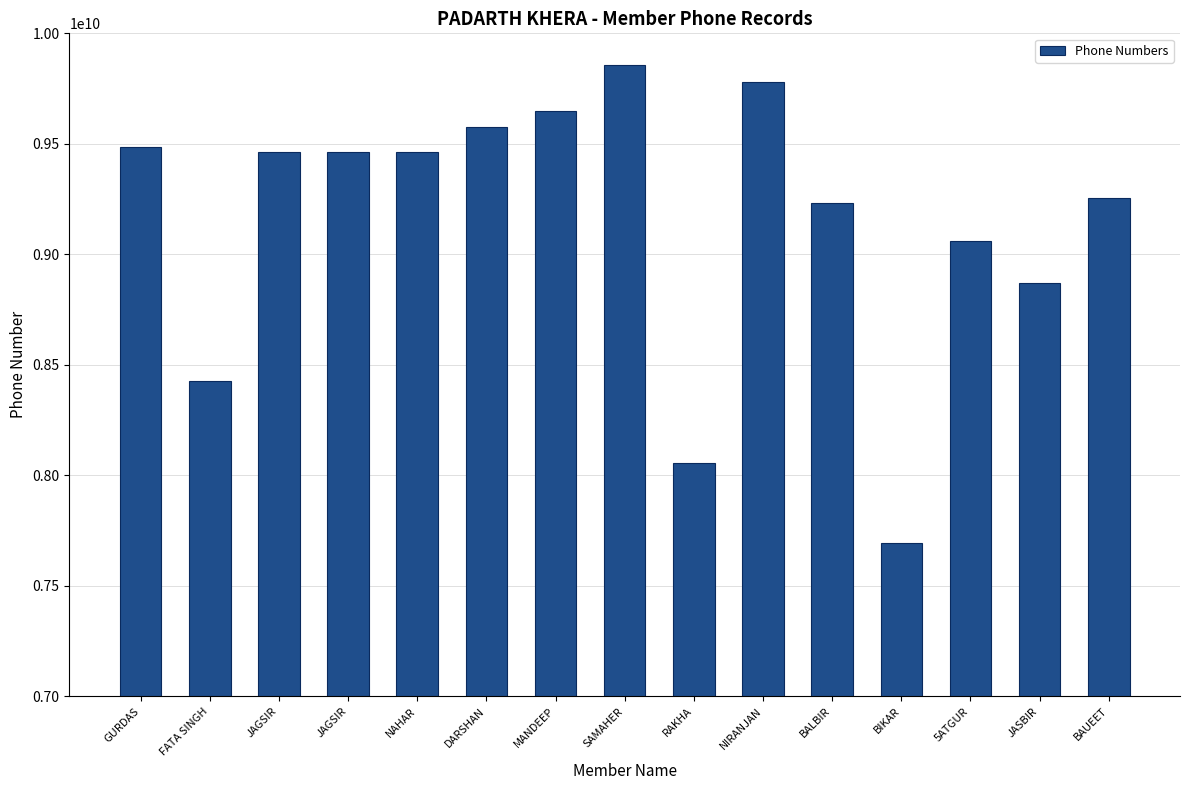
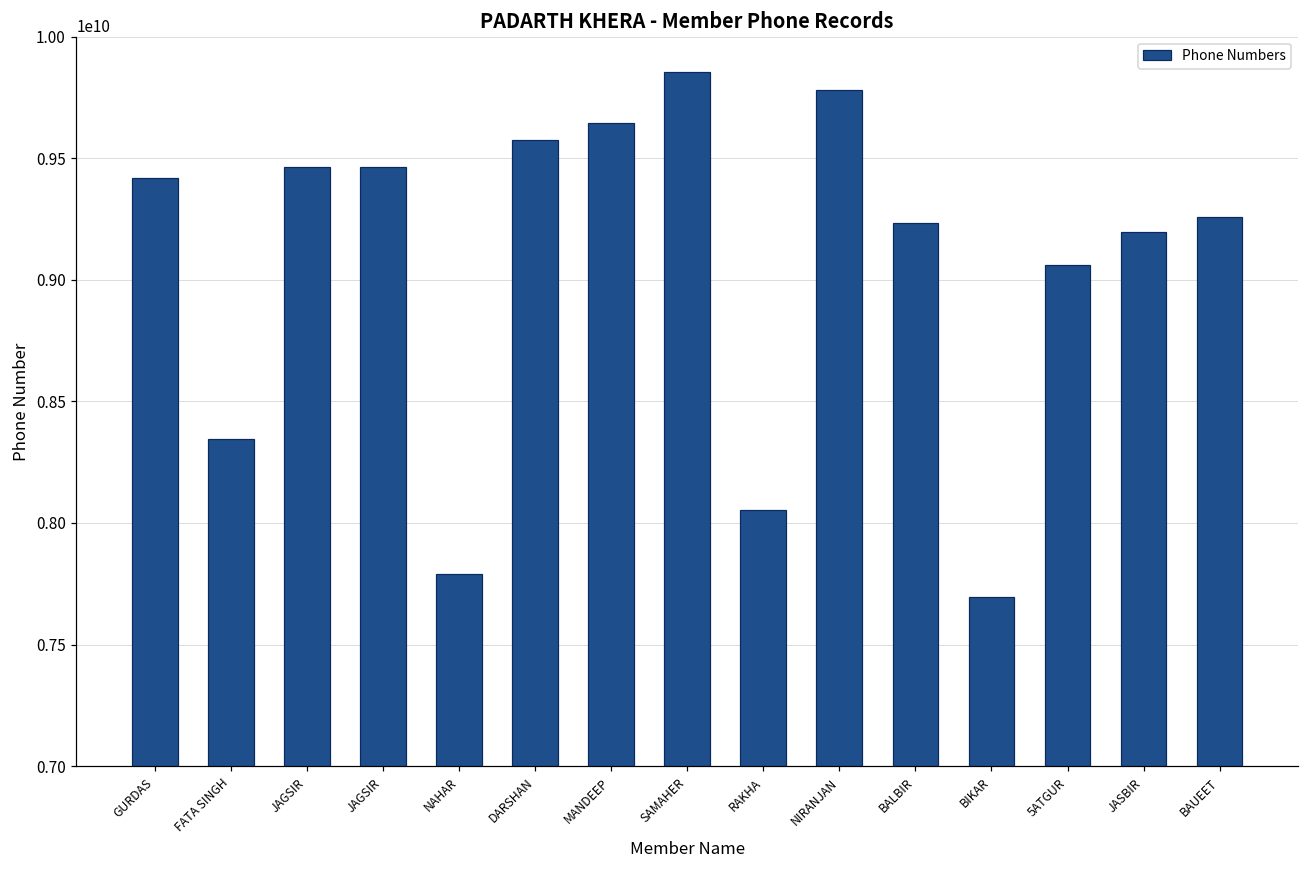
GURDAS: 9480000000 -> 9420000000
FATA SINGH: 8430000000 -> 8340000000
NAHAR: 9460000000 -> 7790000000
JASBIR: 8870000000 -> 9200000000
